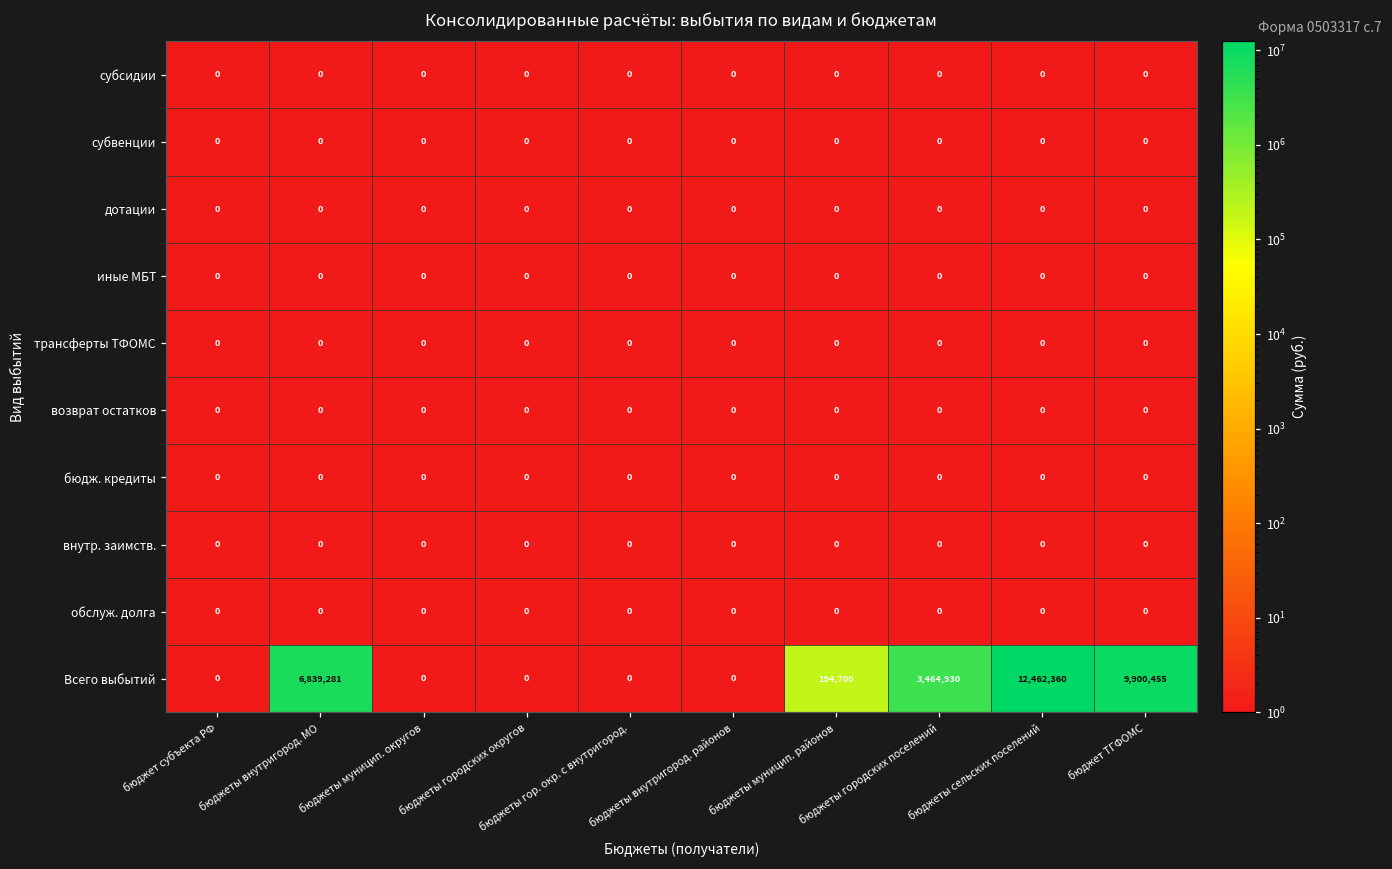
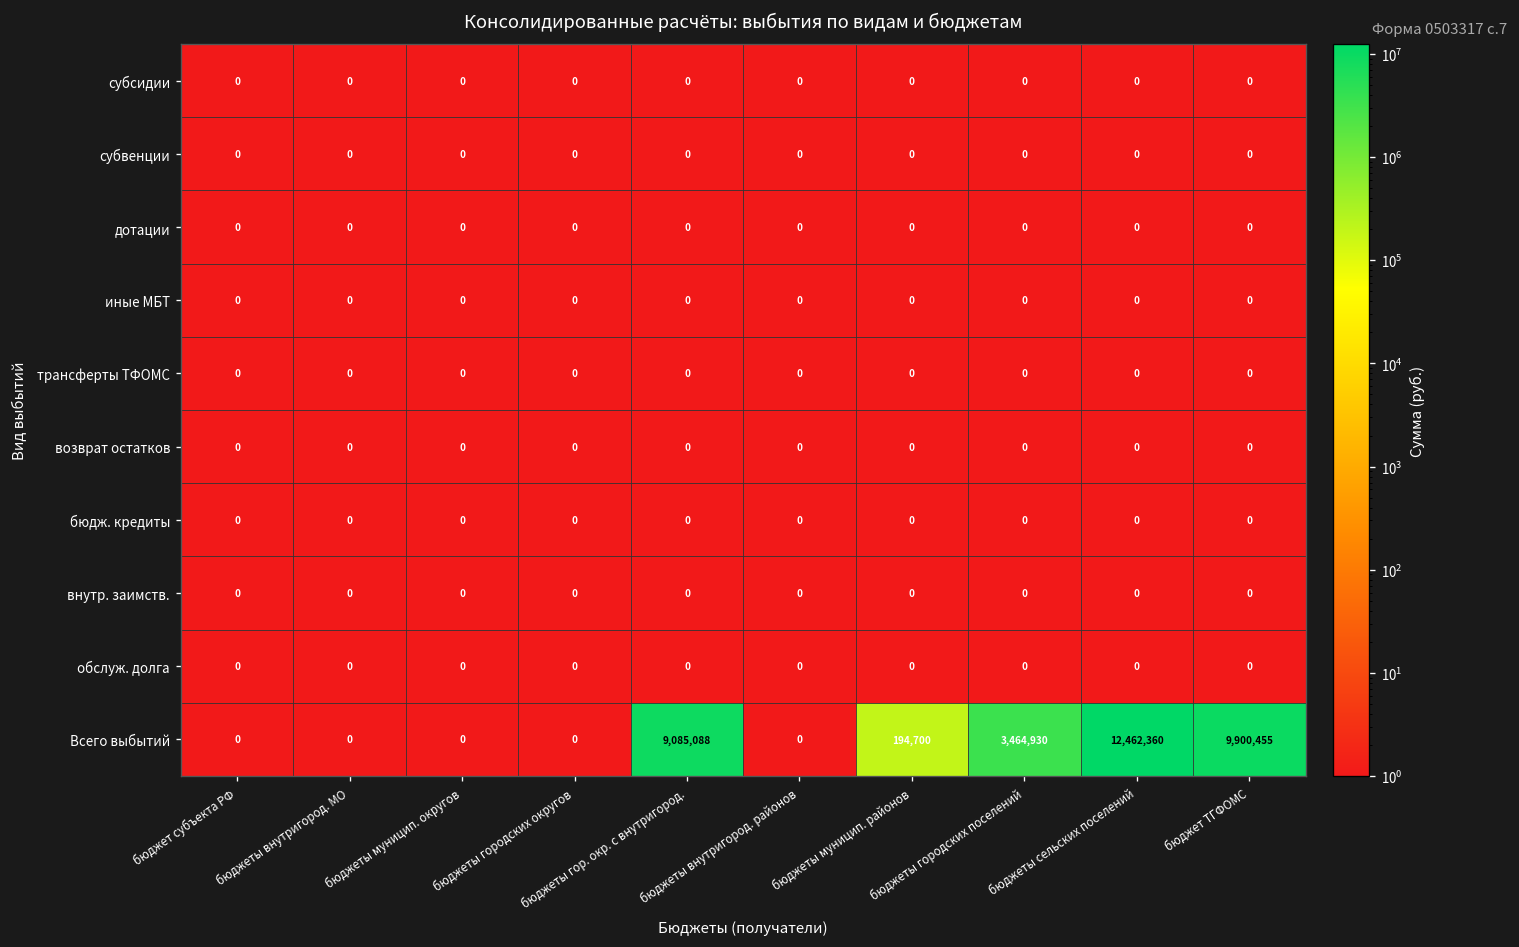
Всего выбытий, бюджеты внутригород. МО: 6,839,281 -> 0
Всего выбытий, бюджеты гор. окр. с внутригород.: 0 -> 9,085,088
